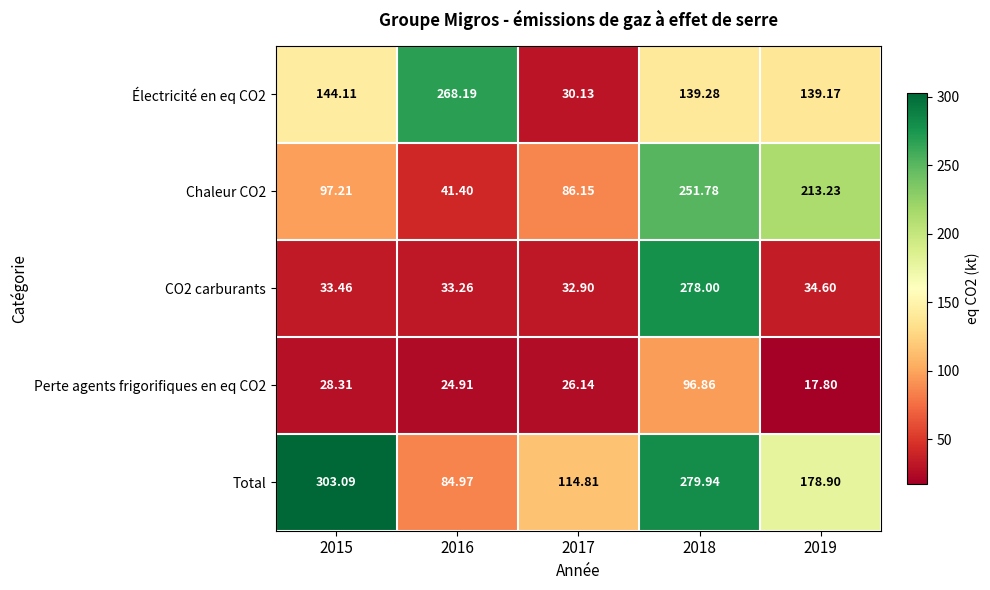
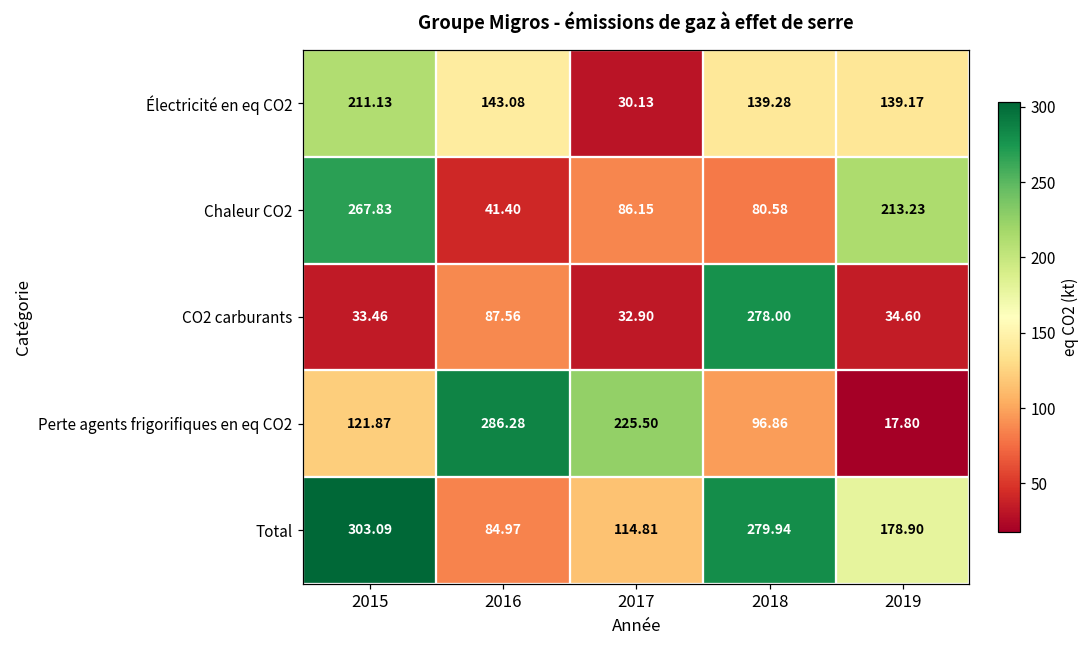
Électricité en eq CO2, 2015: 144.11 -> 211.13
Électricité en eq CO2, 2016: 268.19 -> 143.08
Chaleur CO2, 2015: 97.21 -> 267.83
Chaleur CO2, 2018: 251.78 -> 80.58
CO2 carburants, 2016: 33.26 -> 87.56
Perte agents frigorifiques en eq CO2, 2015: 28.31 -> 121.87
Perte agents frigorifiques en eq CO2, 2016: 24.91 -> 286.28
Perte agents frigorifiques en eq CO2, 2017: 26.14 -> 225.50
